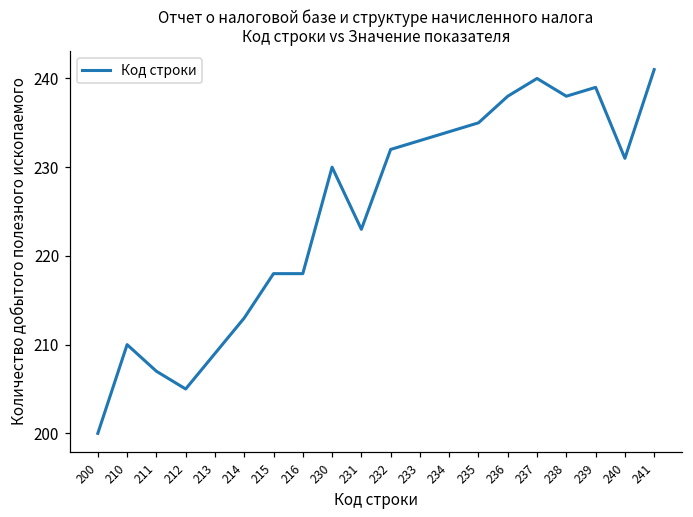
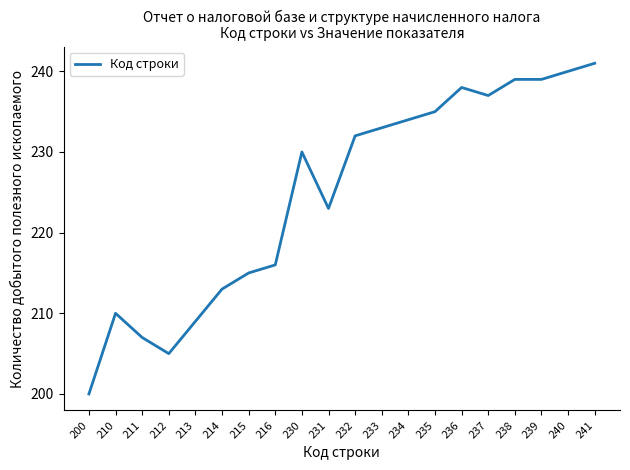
215: 218 -> 215
216: 218 -> 216
237: 240 -> 237
238: 238 -> 239
240: 231 -> 240
